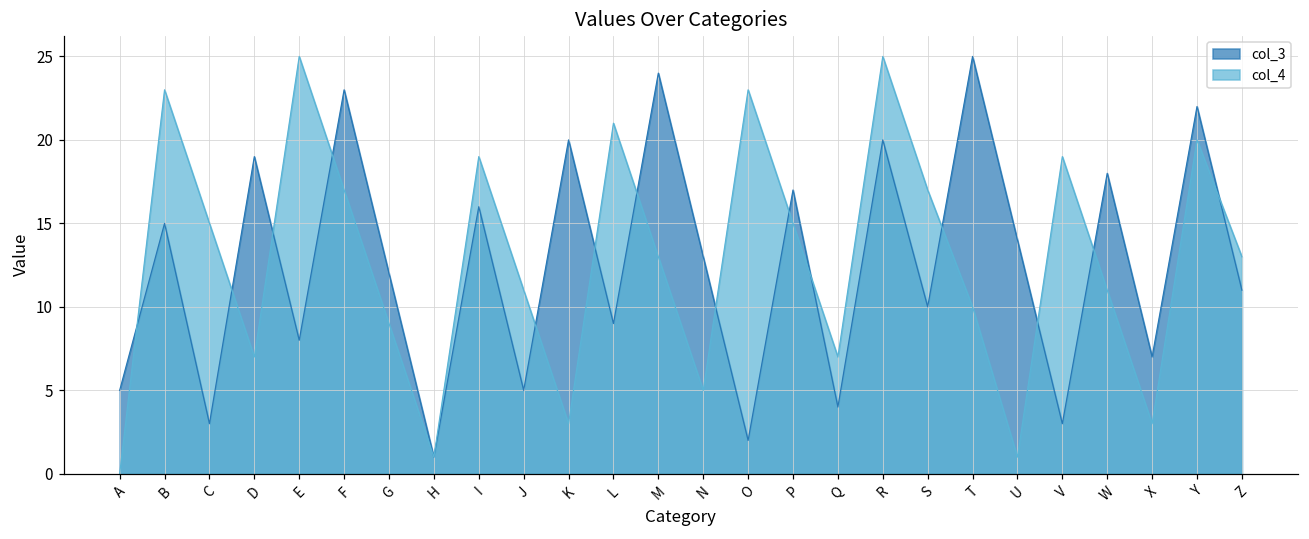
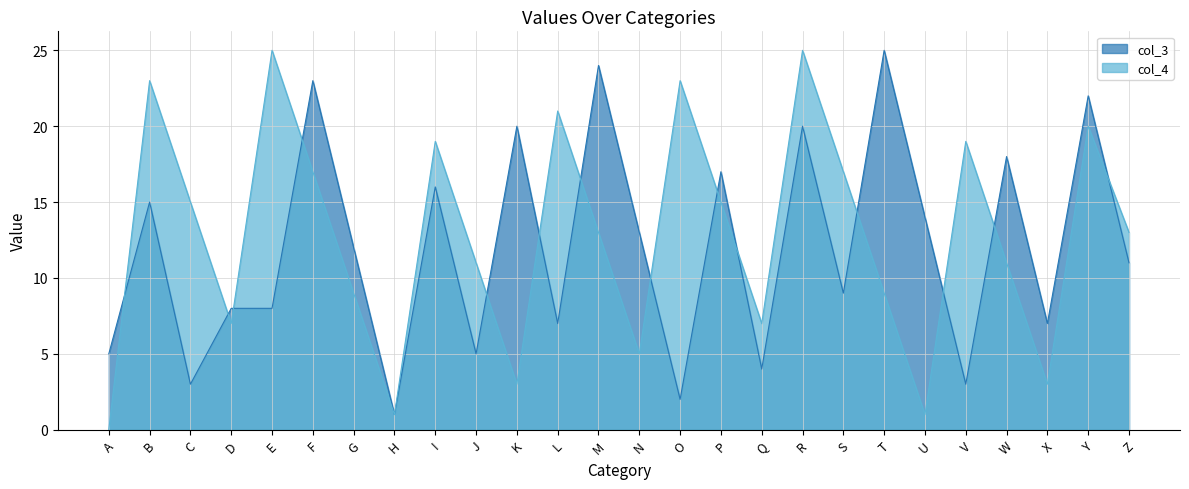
col_3, D: 19 -> 8
col_3, L: 9 -> 7
col_3, S: 10 -> 9
col_4, T: 10 -> 9
